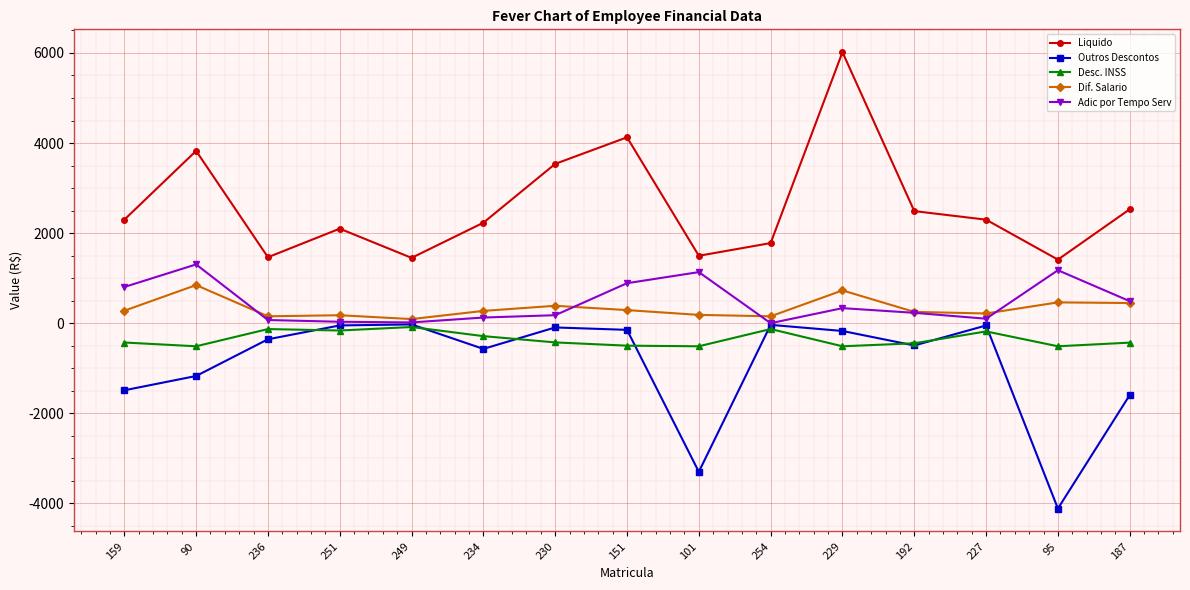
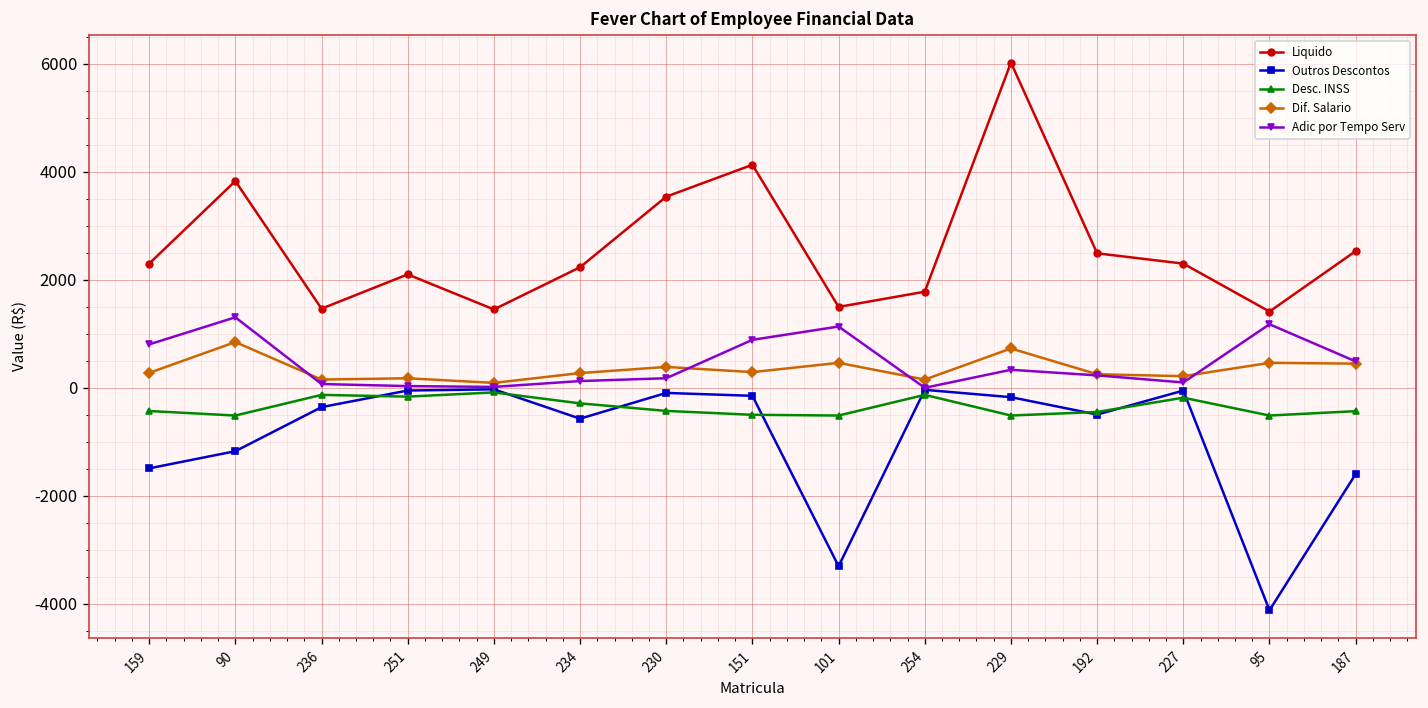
Dif. Salario, 101: 200 -> 500
